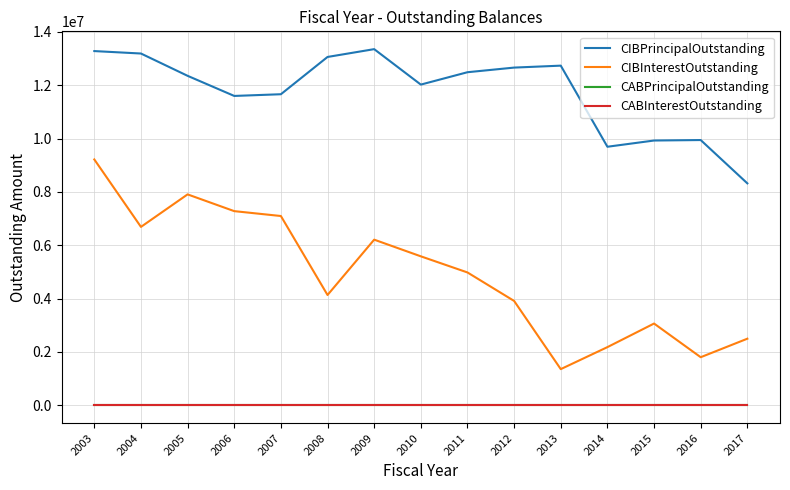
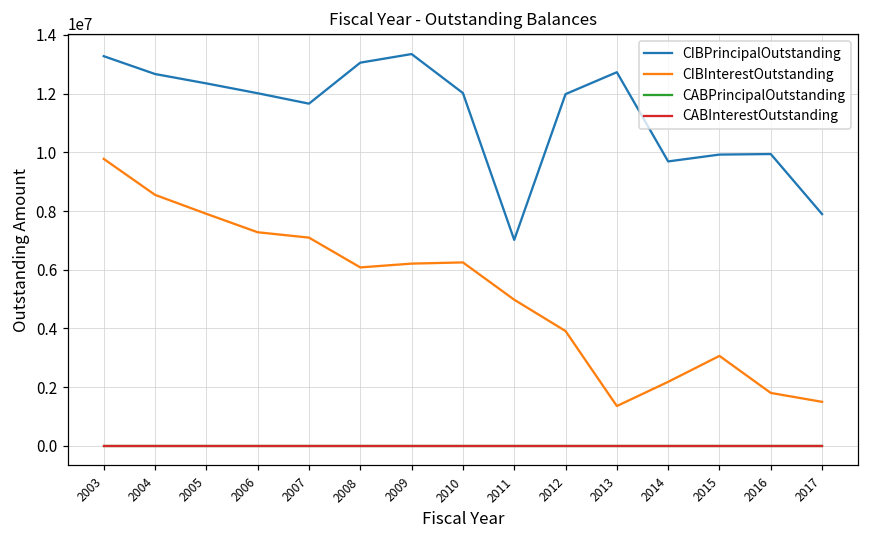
CIBInterestOutstanding, 2003: 9200000 -> 9800000
CIBPrincipalOutstanding, 2004: 13200000 -> 12700000
CIBInterestOutstanding, 2004: 6700000 -> 8600000
CIBPrincipalOutstanding, 2006: 11600000 -> 12000000
CIBInterestOutstanding, 2008: 4100000 -> 6100000
CIBInterestOutstanding, 2010: 5600000 -> 6300000
CIBPrincipalOutstanding, 2011: 12500000 -> 7000000
CIBPrincipalOutstanding, 2012: 12700000 -> 12000000
CIBPrincipalOutstanding, 2017: 8300000 -> 7900000
CIBInterestOutstanding, 2017: 2500000 -> 1500000
